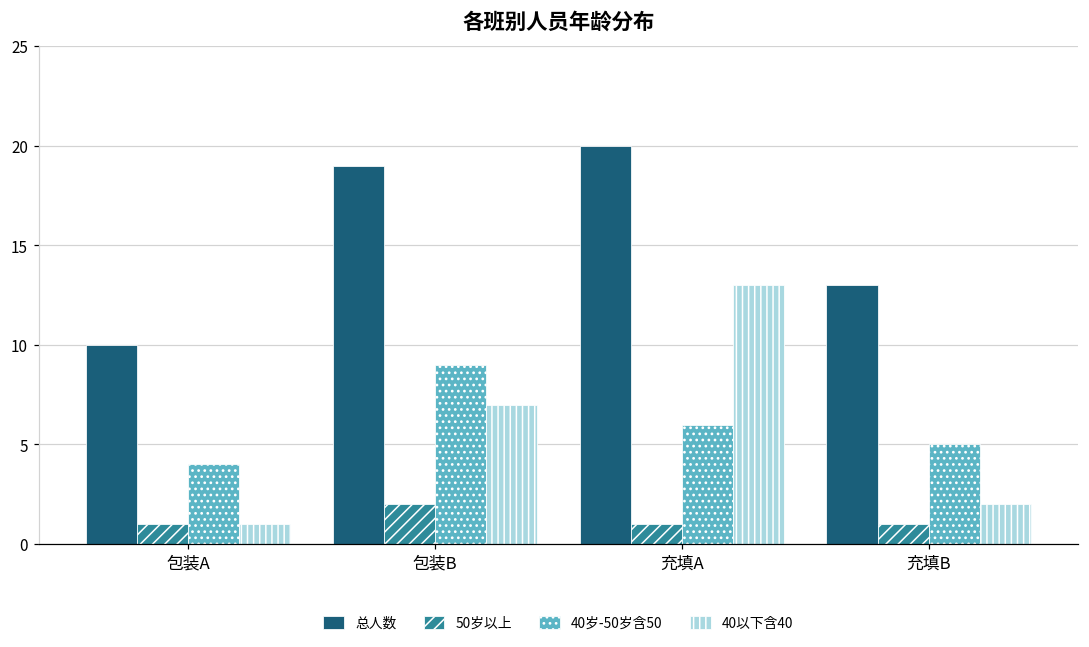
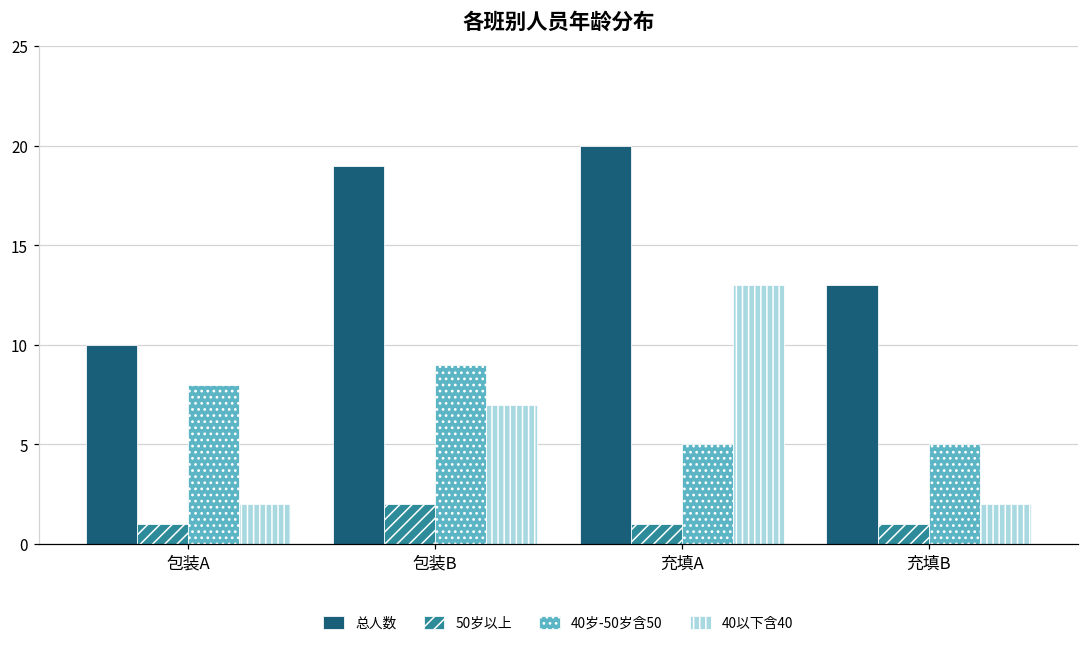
40岁-50岁含50, 包装A: 4 -> 8
40以下含40, 包装A: 1 -> 2
40岁-50岁含50, 充填A: 6 -> 5
